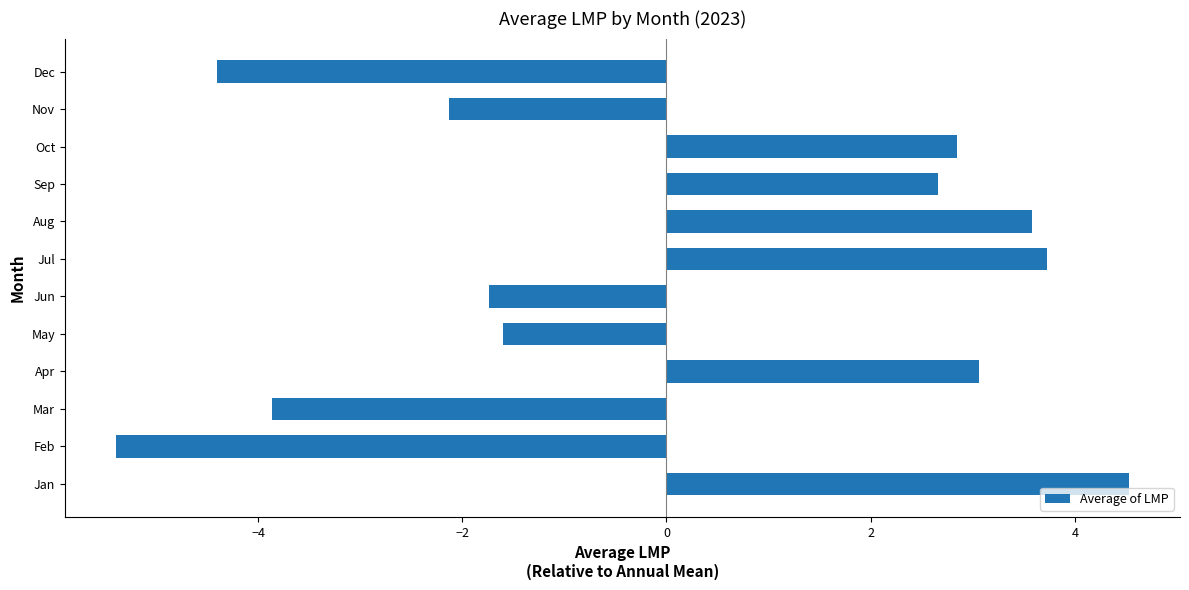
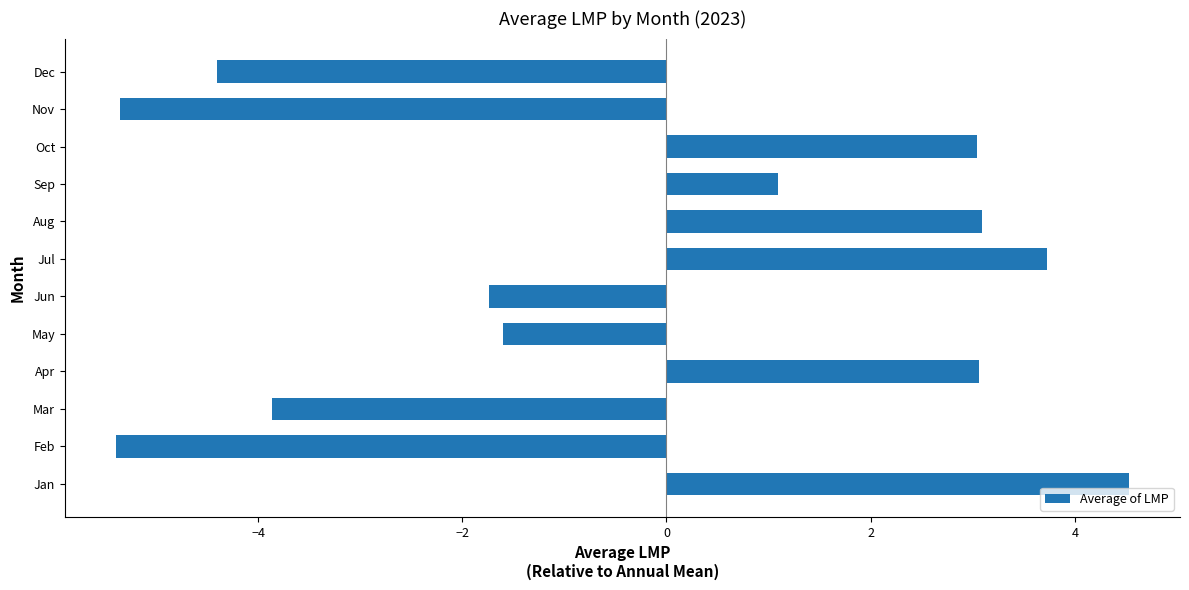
Nov: -2.13 -> -5.35
Oct: 2.84 -> 3.04
Sep: 2.66 -> 1.09
Aug: 3.58 -> 3.10
